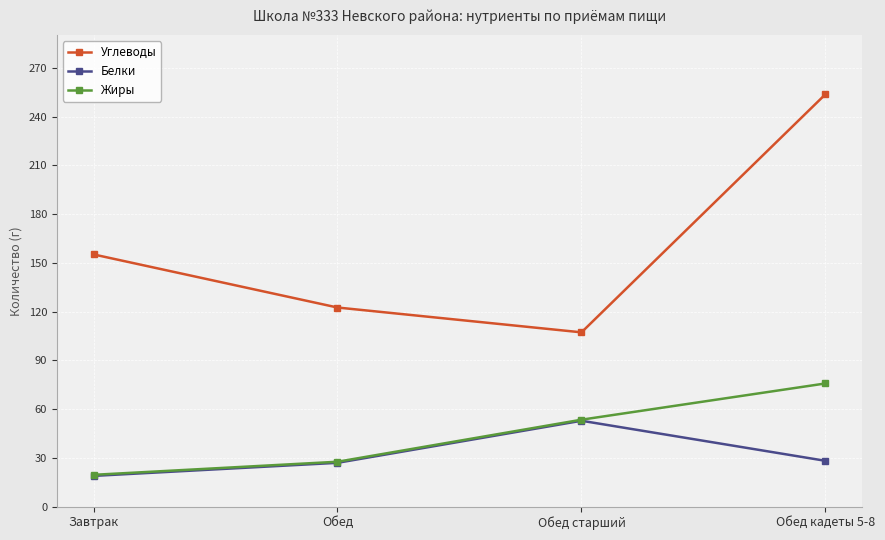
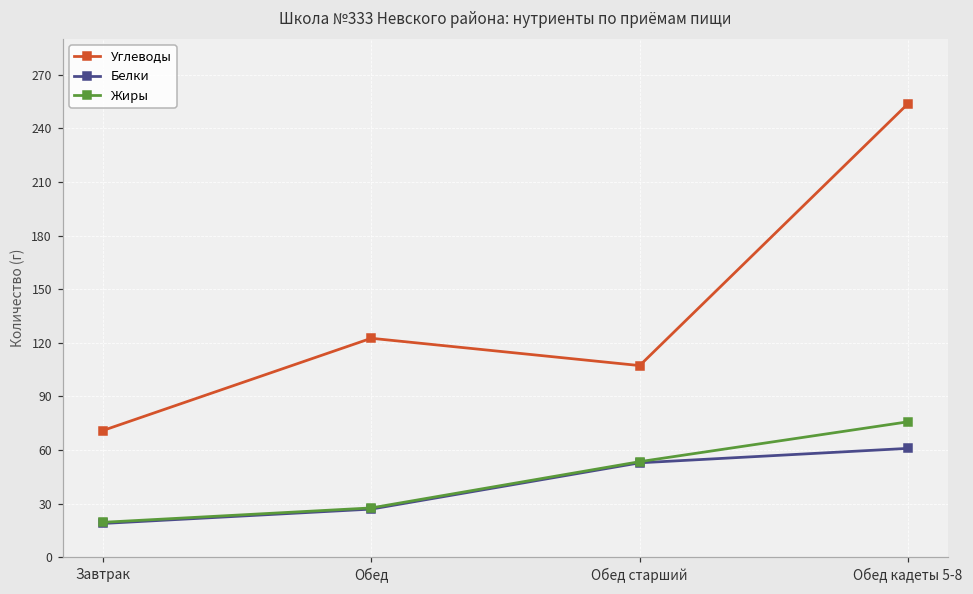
Углеводы, Завтрак: 155 -> 71
Белки, Обед кадеты 5-8: 28 -> 61
